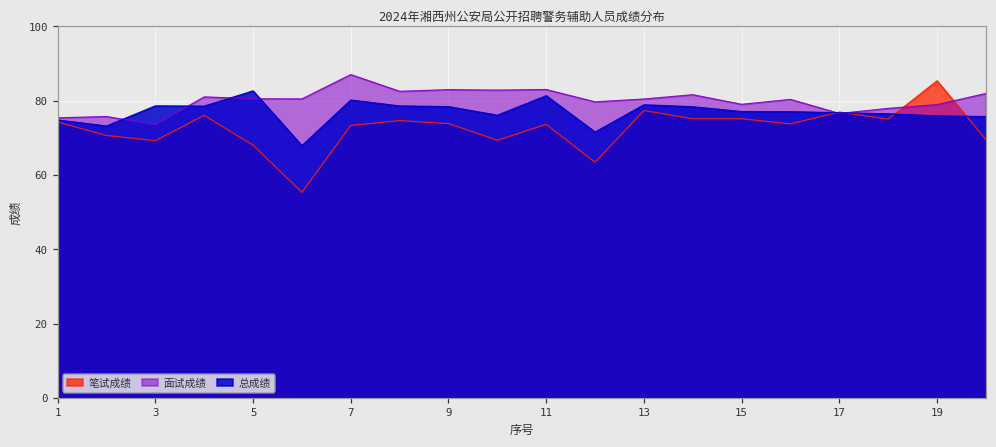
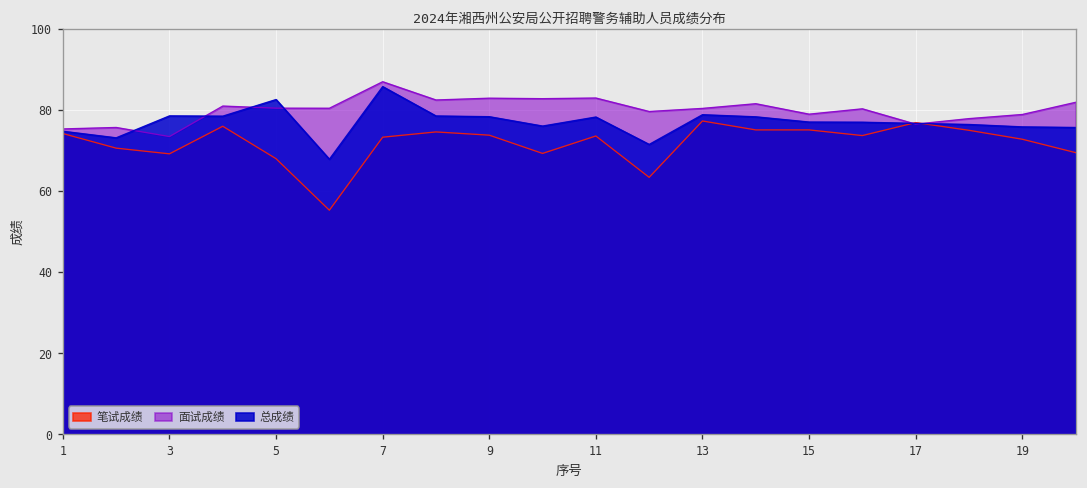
总成绩, 7: 80 -> 86
总成绩, 11: 81 -> 78
笔试成绩, 19: 85 -> 73
